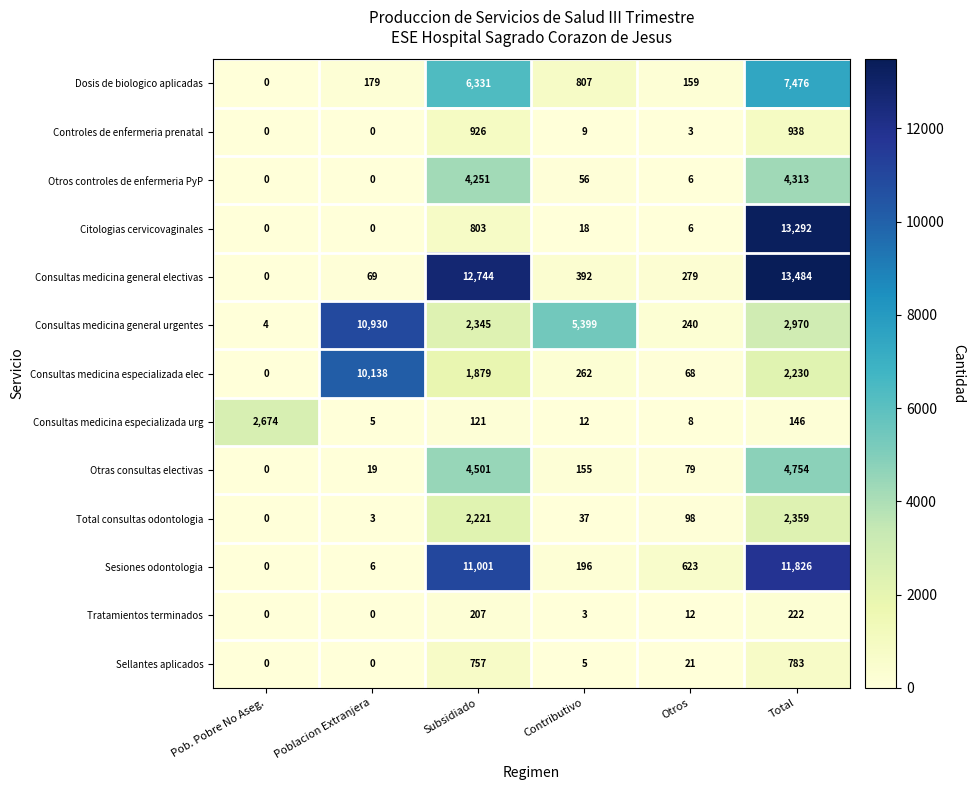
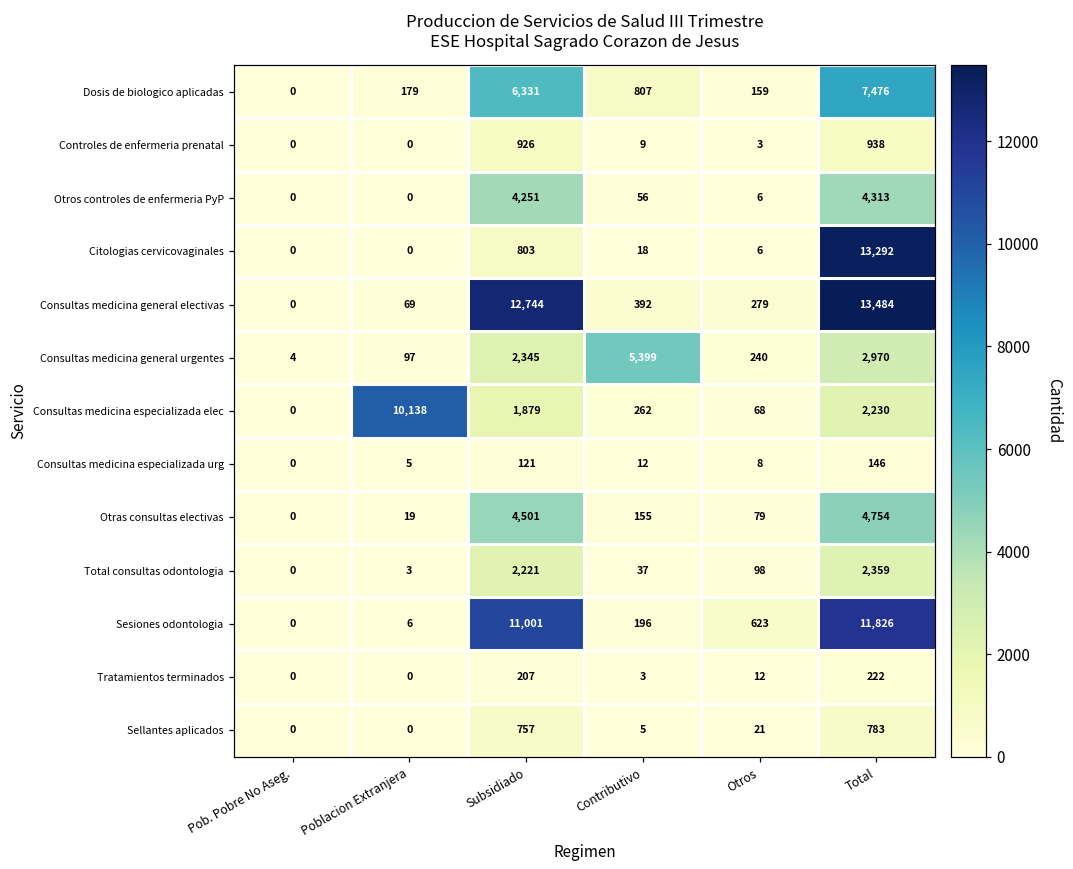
Consultas medicina general urgentes, Poblacion Extranjera: 10,930 -> 97
Consultas medicina especializada urg, Pob. Pobre No Aseg.: 2,674 -> 0
